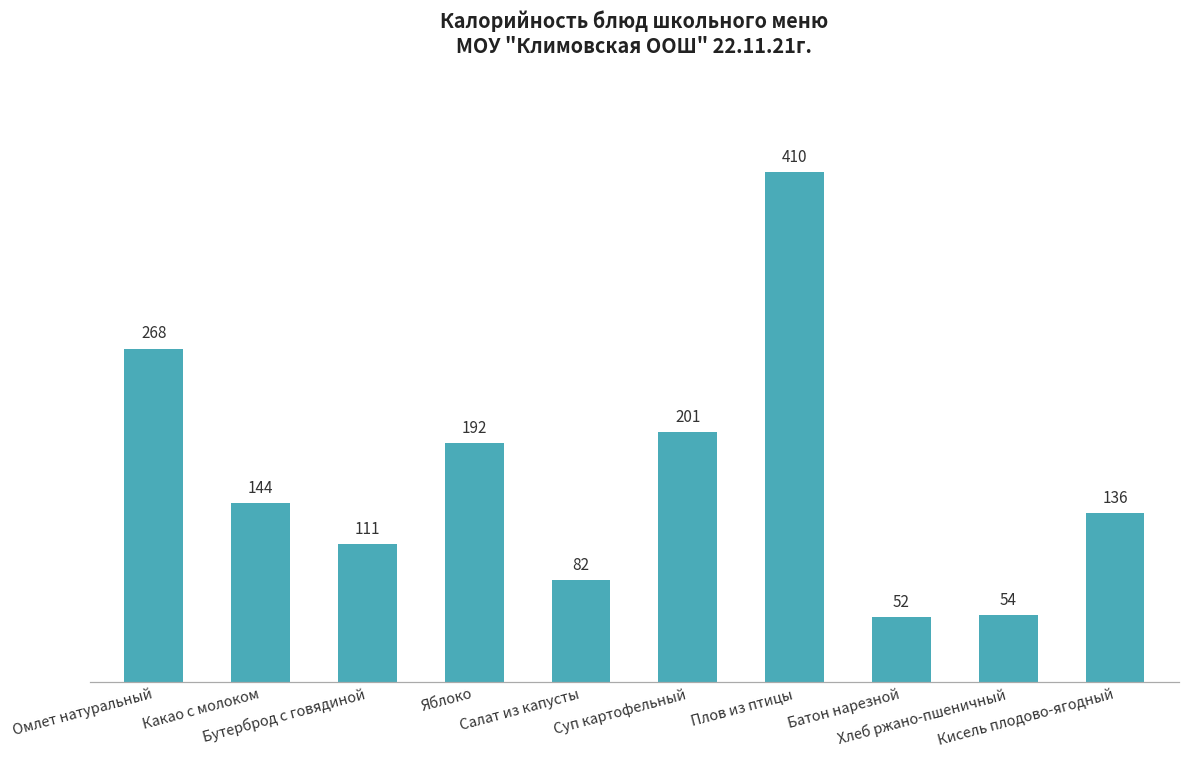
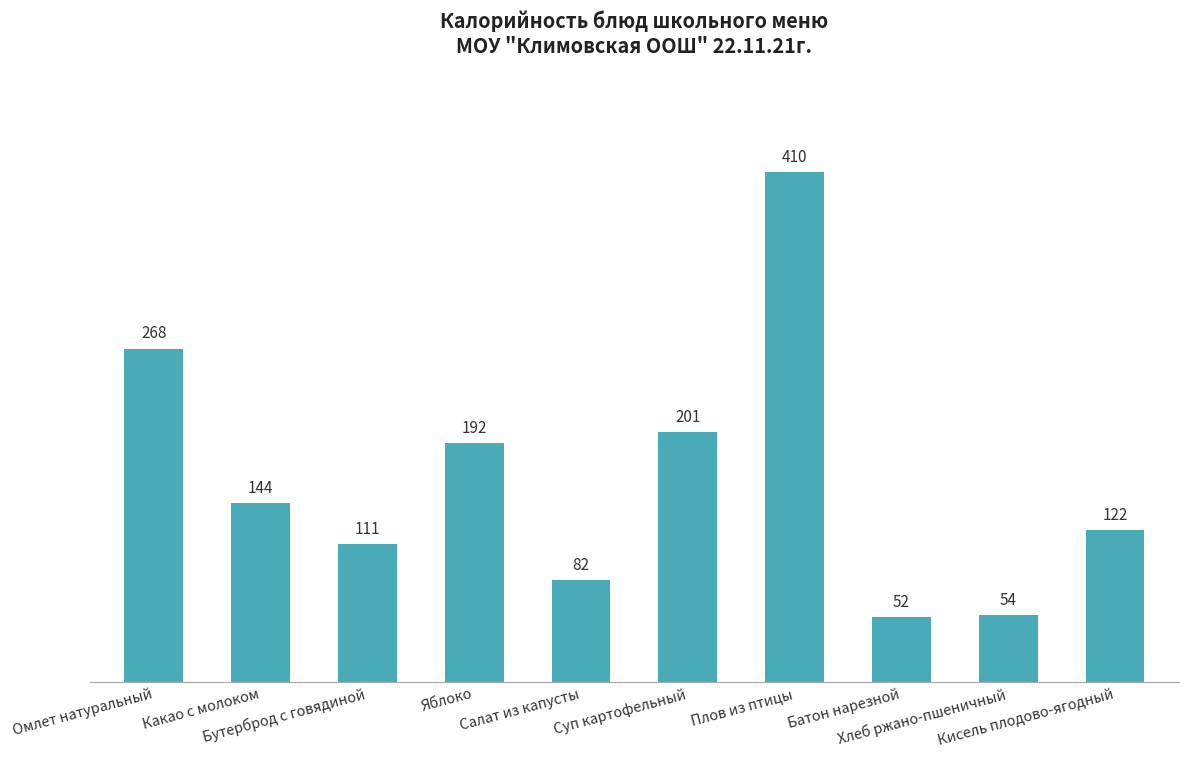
Кисель плодово-ягодный: 136 -> 122
